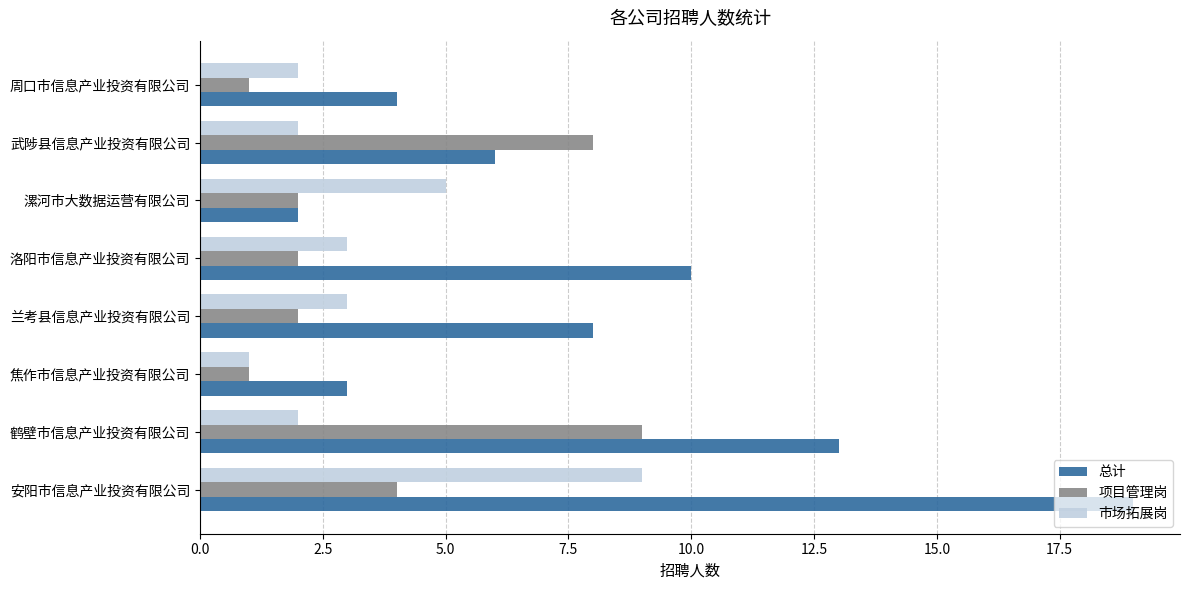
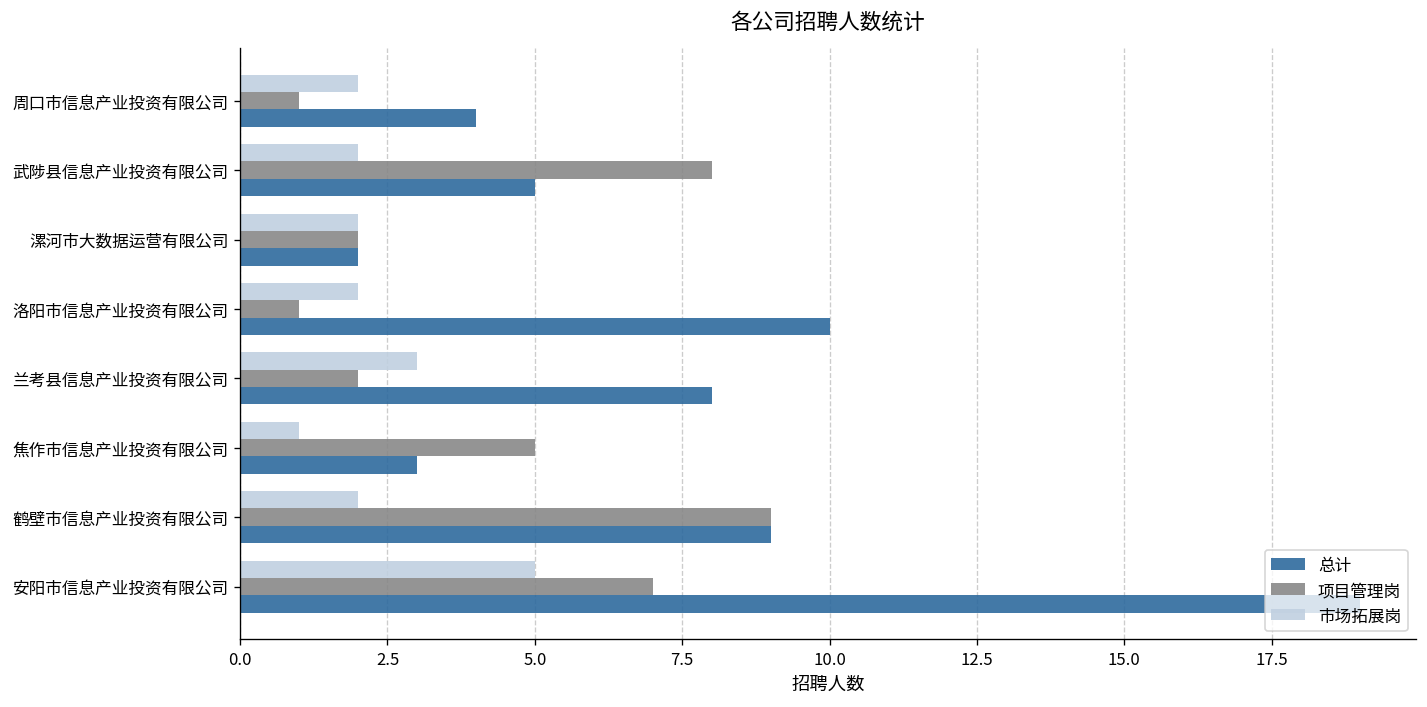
总计, 武陟县信息产业投资有限公司: 6 -> 5
市场拓展岗, 漯河市大数据运营有限公司: 5 -> 2
市场拓展岗, 洛阳市信息产业投资有限公司: 3 -> 2
项目管理岗, 洛阳市信息产业投资有限公司: 2 -> 1
项目管理岗, 焦作市信息产业投资有限公司: 1 -> 5
总计, 鹤壁市信息产业投资有限公司: 13 -> 9
市场拓展岗, 安阳市信息产业投资有限公司: 9 -> 5
项目管理岗, 安阳市信息产业投资有限公司: 4 -> 7
